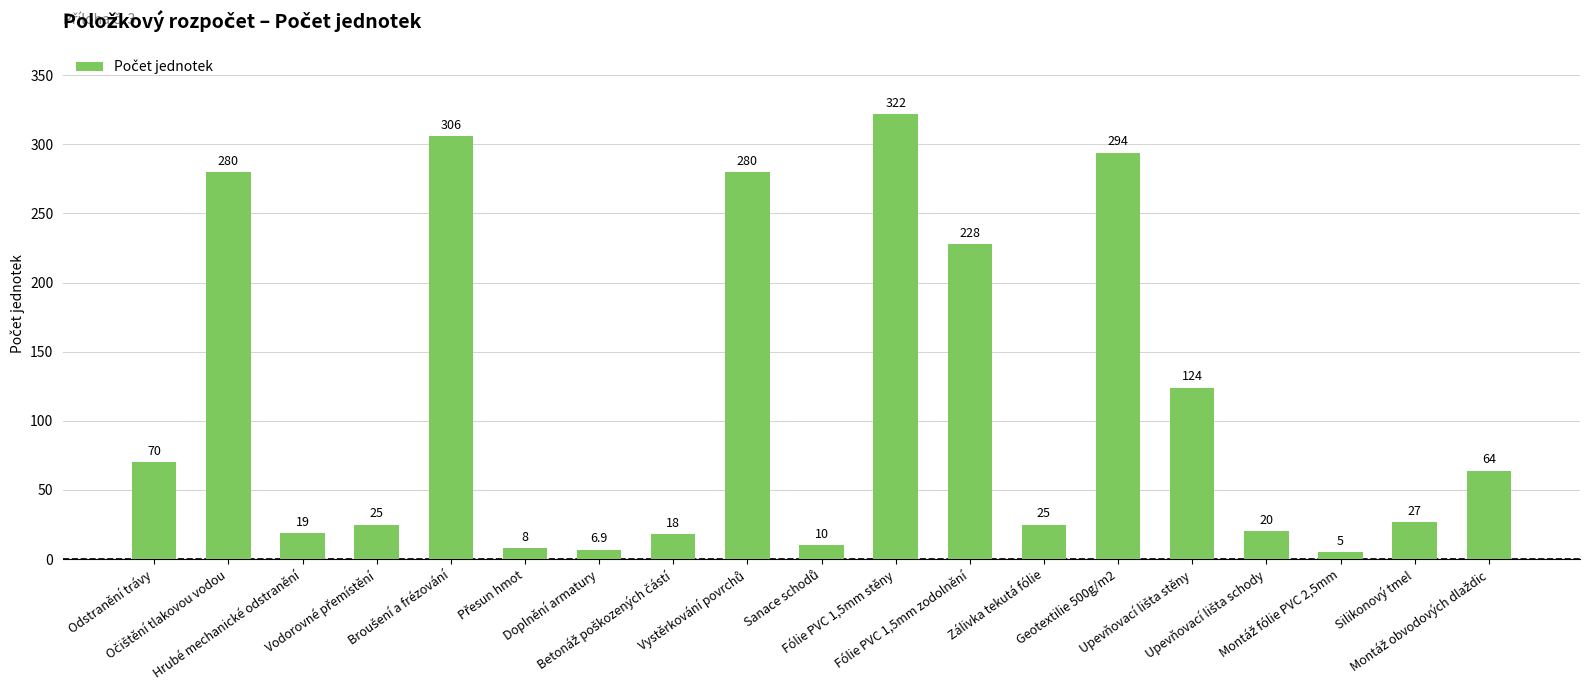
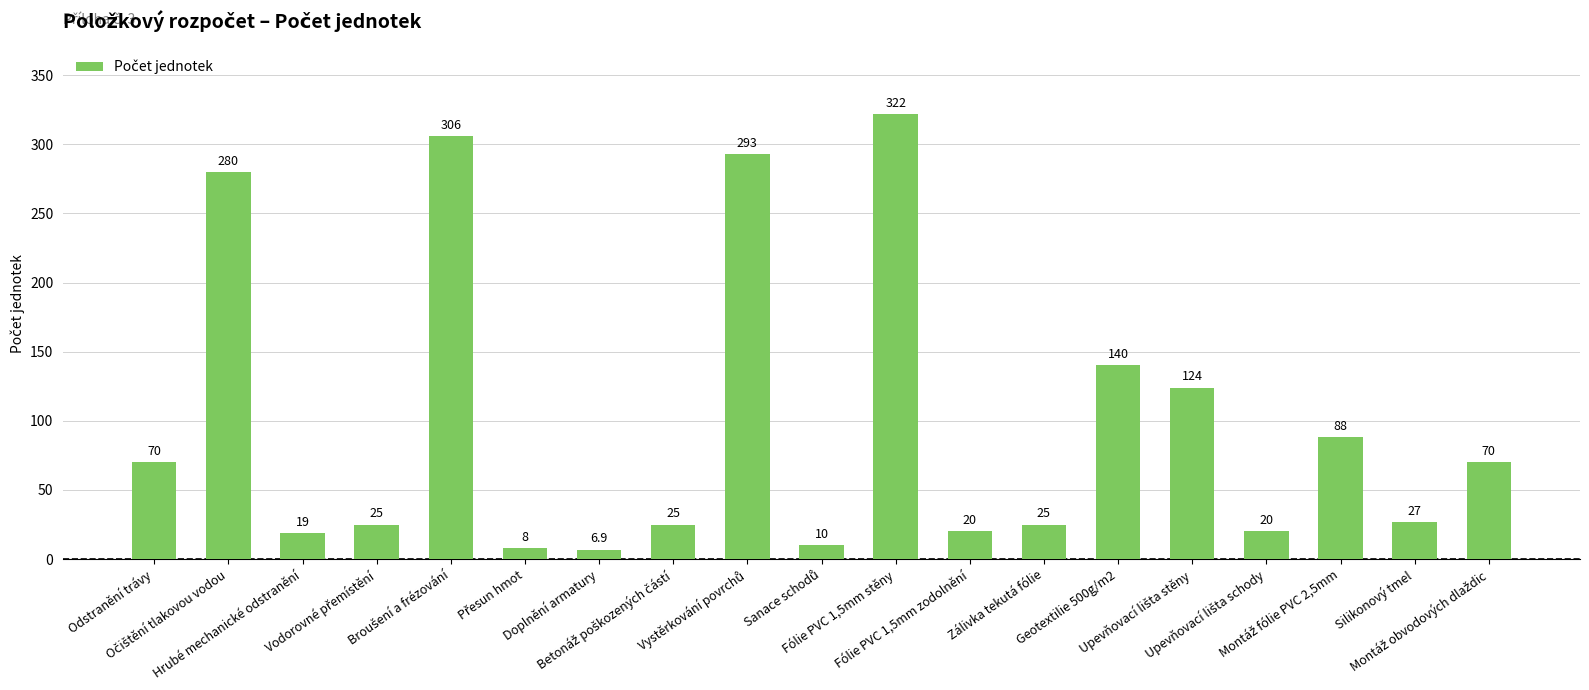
Betonáž poškozených částí: 18 -> 25
Vystěrkování povrchů: 280 -> 293
Fólie PVC 1,5mm zodolnění: 228 -> 20
Geotextilie 500g/m2: 294 -> 140
Montáž fólie PVC 2,5mm: 5 -> 88
Montáž obvodových dlaždic: 64 -> 70
